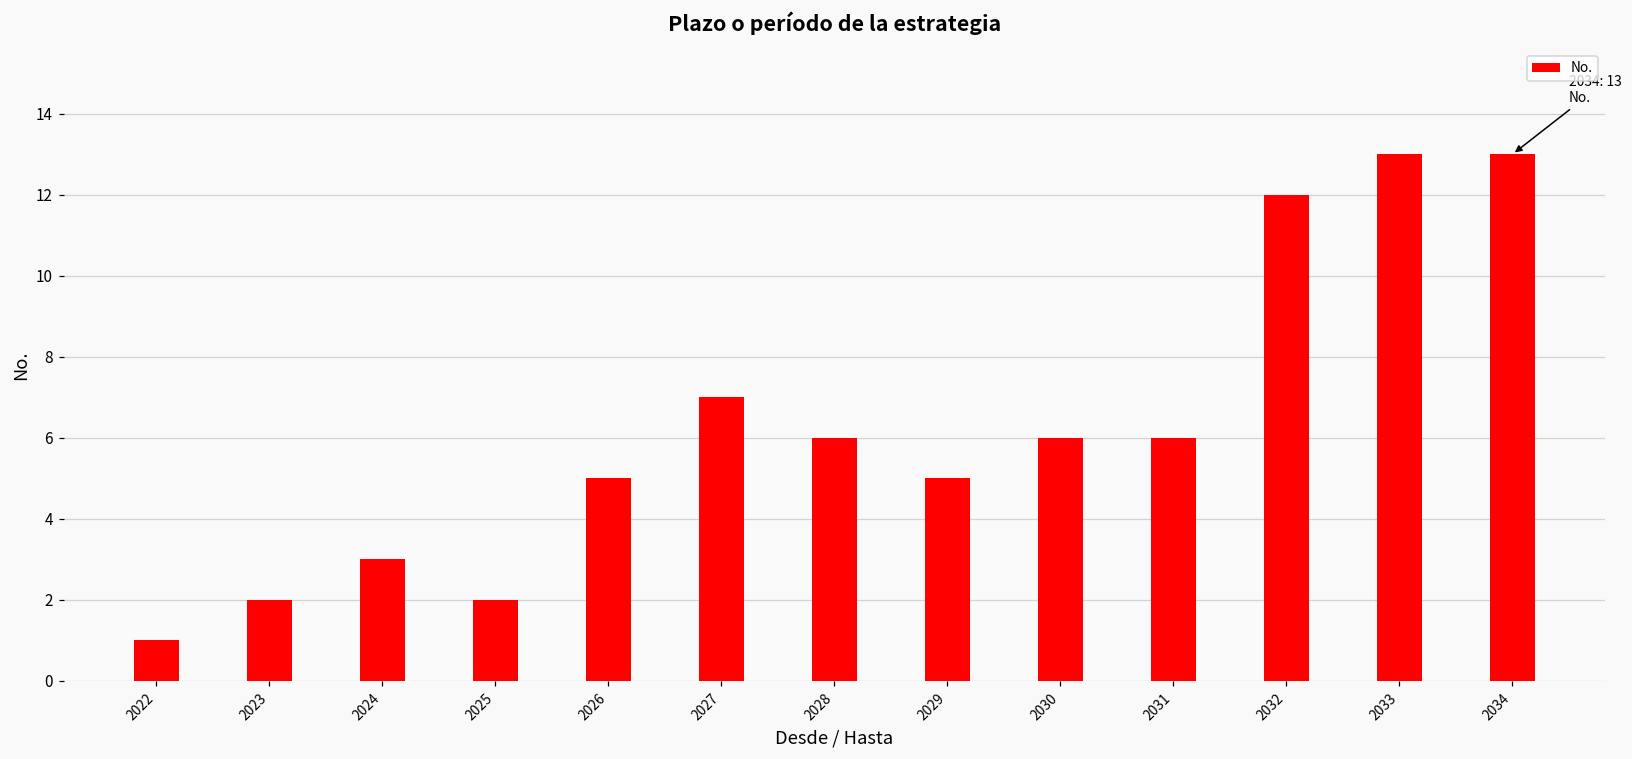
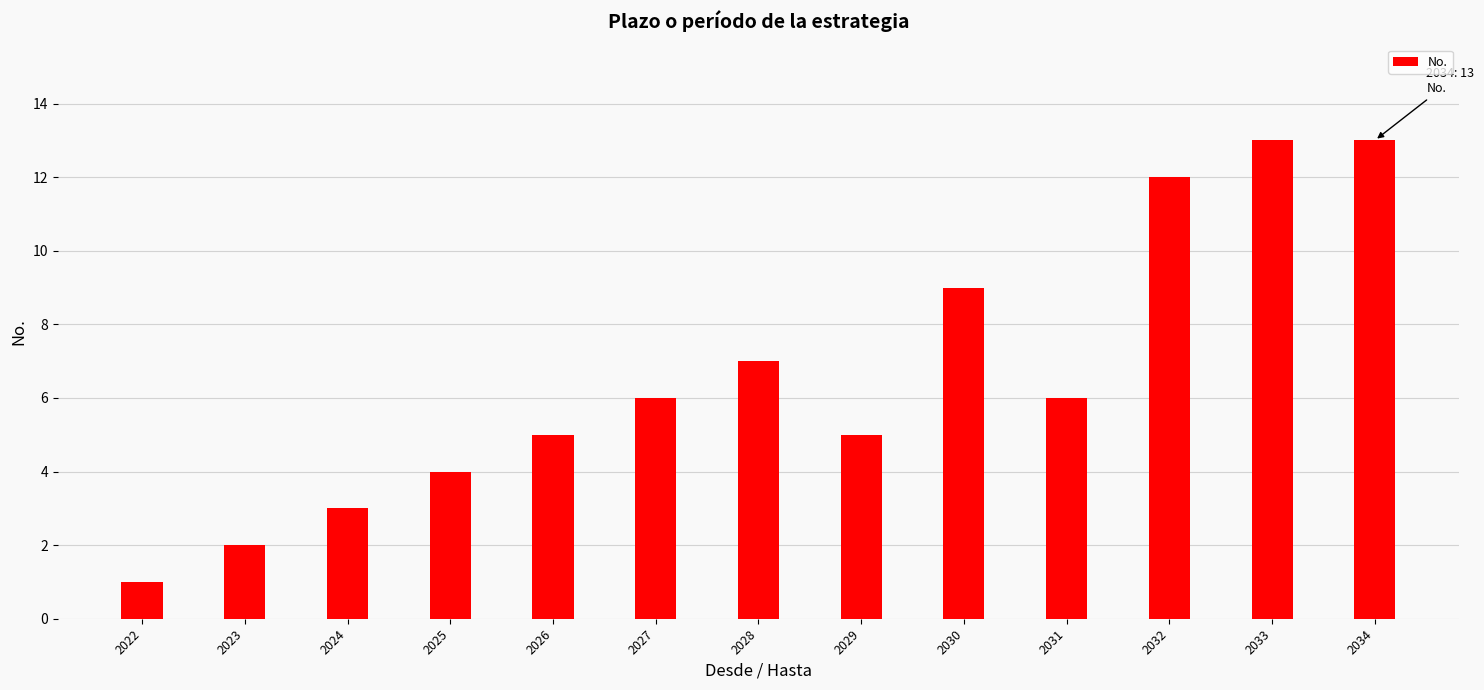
2025: 2 -> 4
2027: 7 -> 6
2028: 6 -> 7
2030: 6 -> 9
